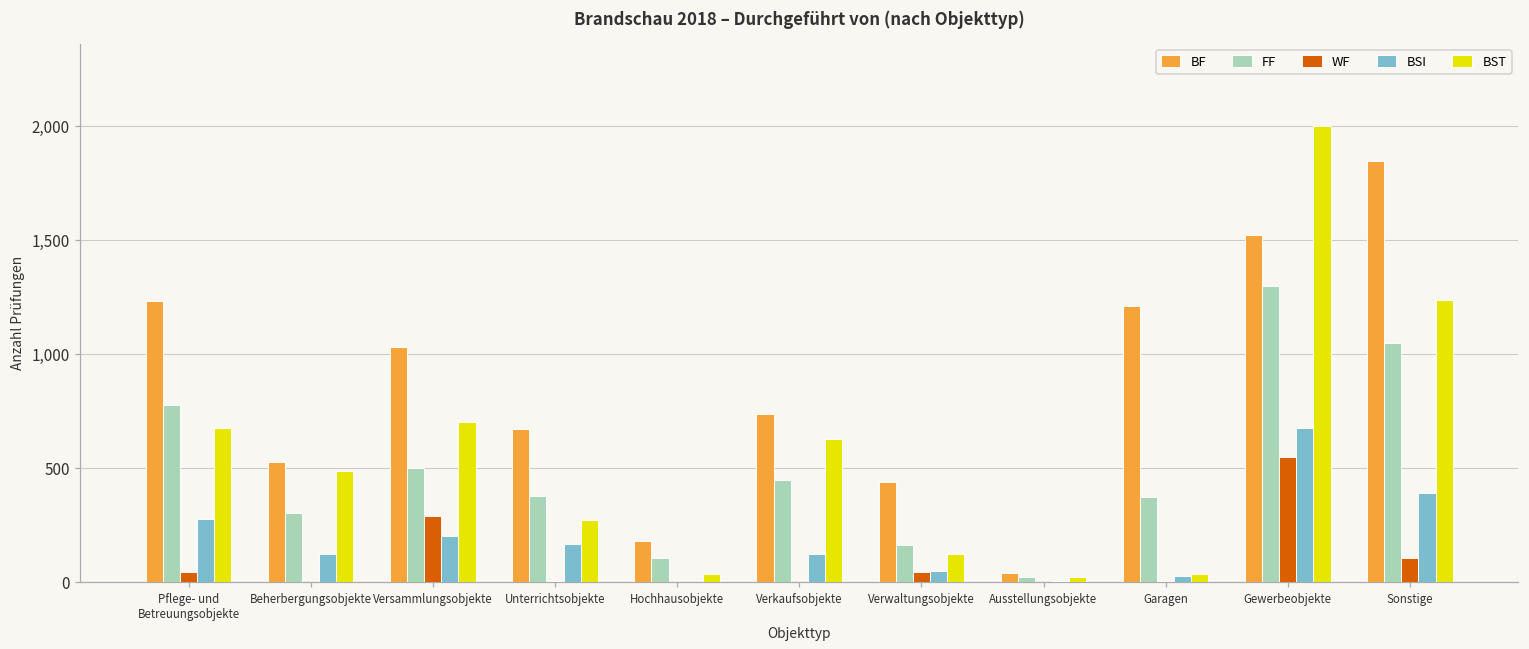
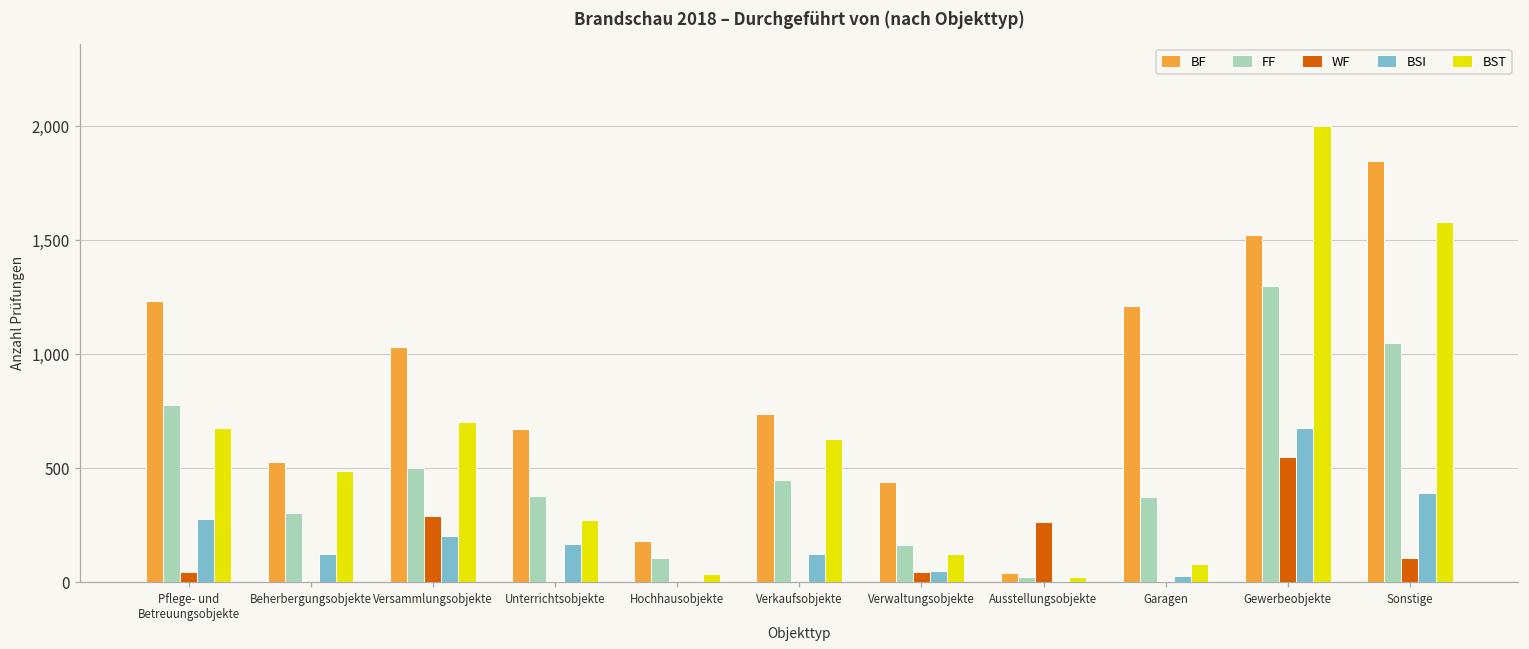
WF, Ausstellungsobjekte: 0 -> 260
BST, Garagen: 40 -> 80
BST, Sonstige: 1,240 -> 1,580
